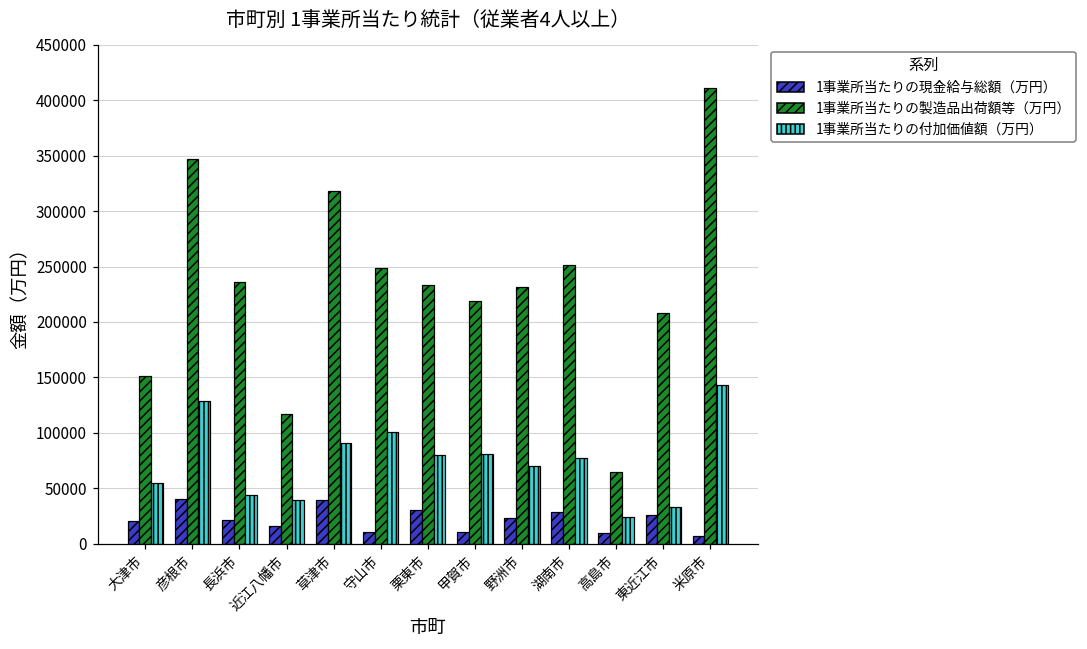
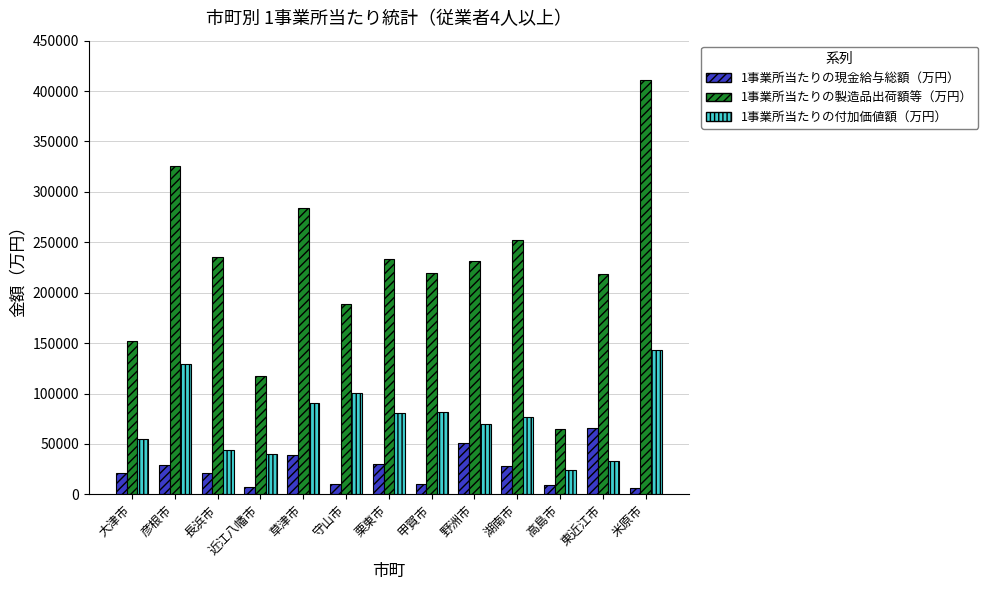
1事業所当たりの現金給与総額（万円）, 彦根市: 40000 -> 29000
1事業所当たりの製造品出荷額等（万円）, 彦根市: 347000 -> 325000
1事業所当たりの現金給与総額（万円）, 近江八幡市: 16000 -> 8000
1事業所当たりの製造品出荷額等（万円）, 草津市: 318000 -> 284000
1事業所当たりの製造品出荷額等（万円）, 守山市: 249000 -> 189000
1事業所当たりの現金給与総額（万円）, 野洲市: 23000 -> 51000
1事業所当たりの現金給与総額（万円）, 東近江市: 26000 -> 65000
1事業所当たりの製造品出荷額等（万円）, 東近江市: 208000 -> 218000
